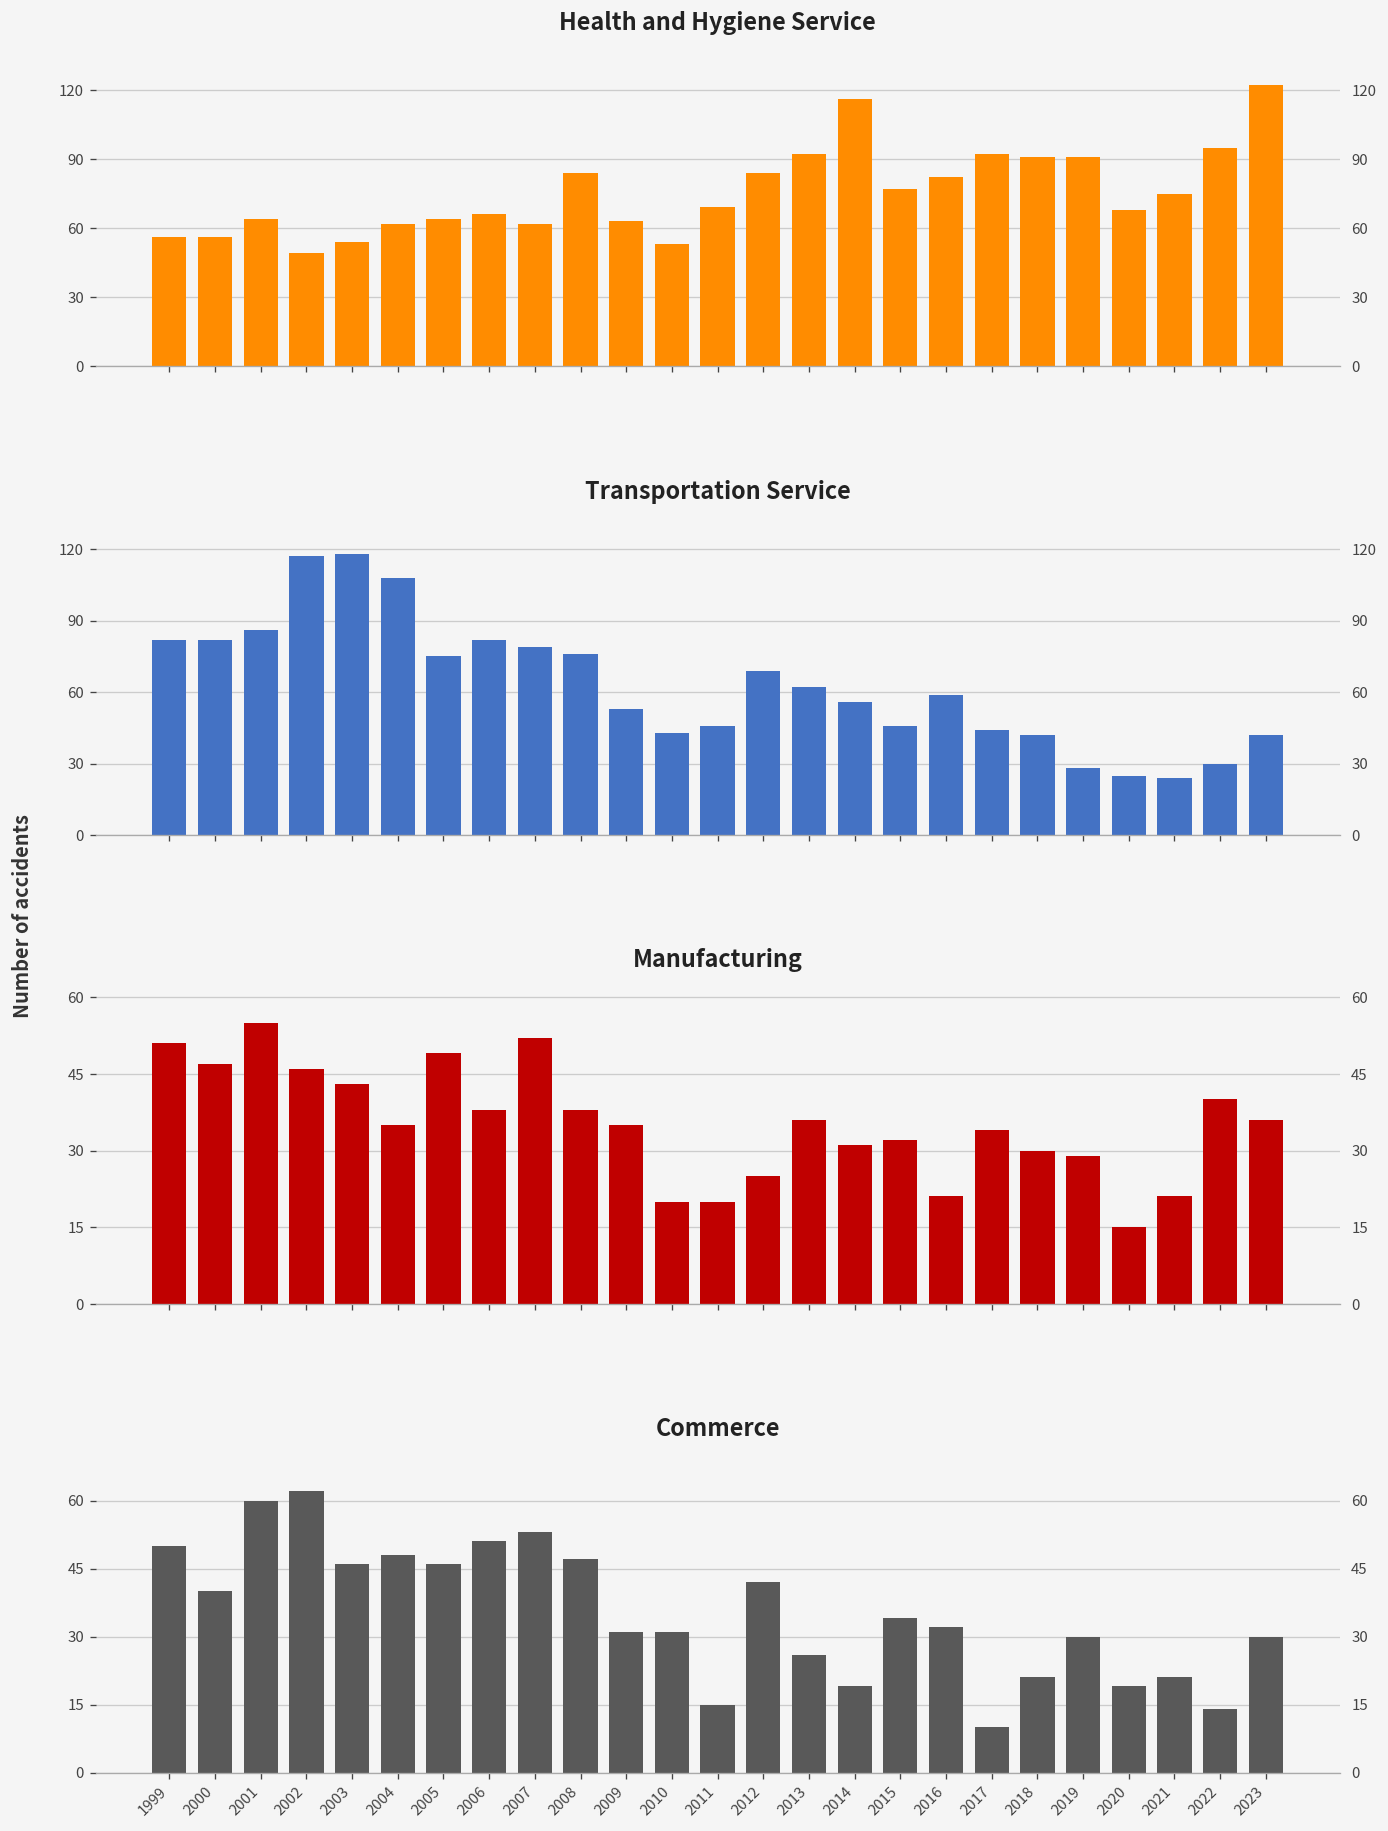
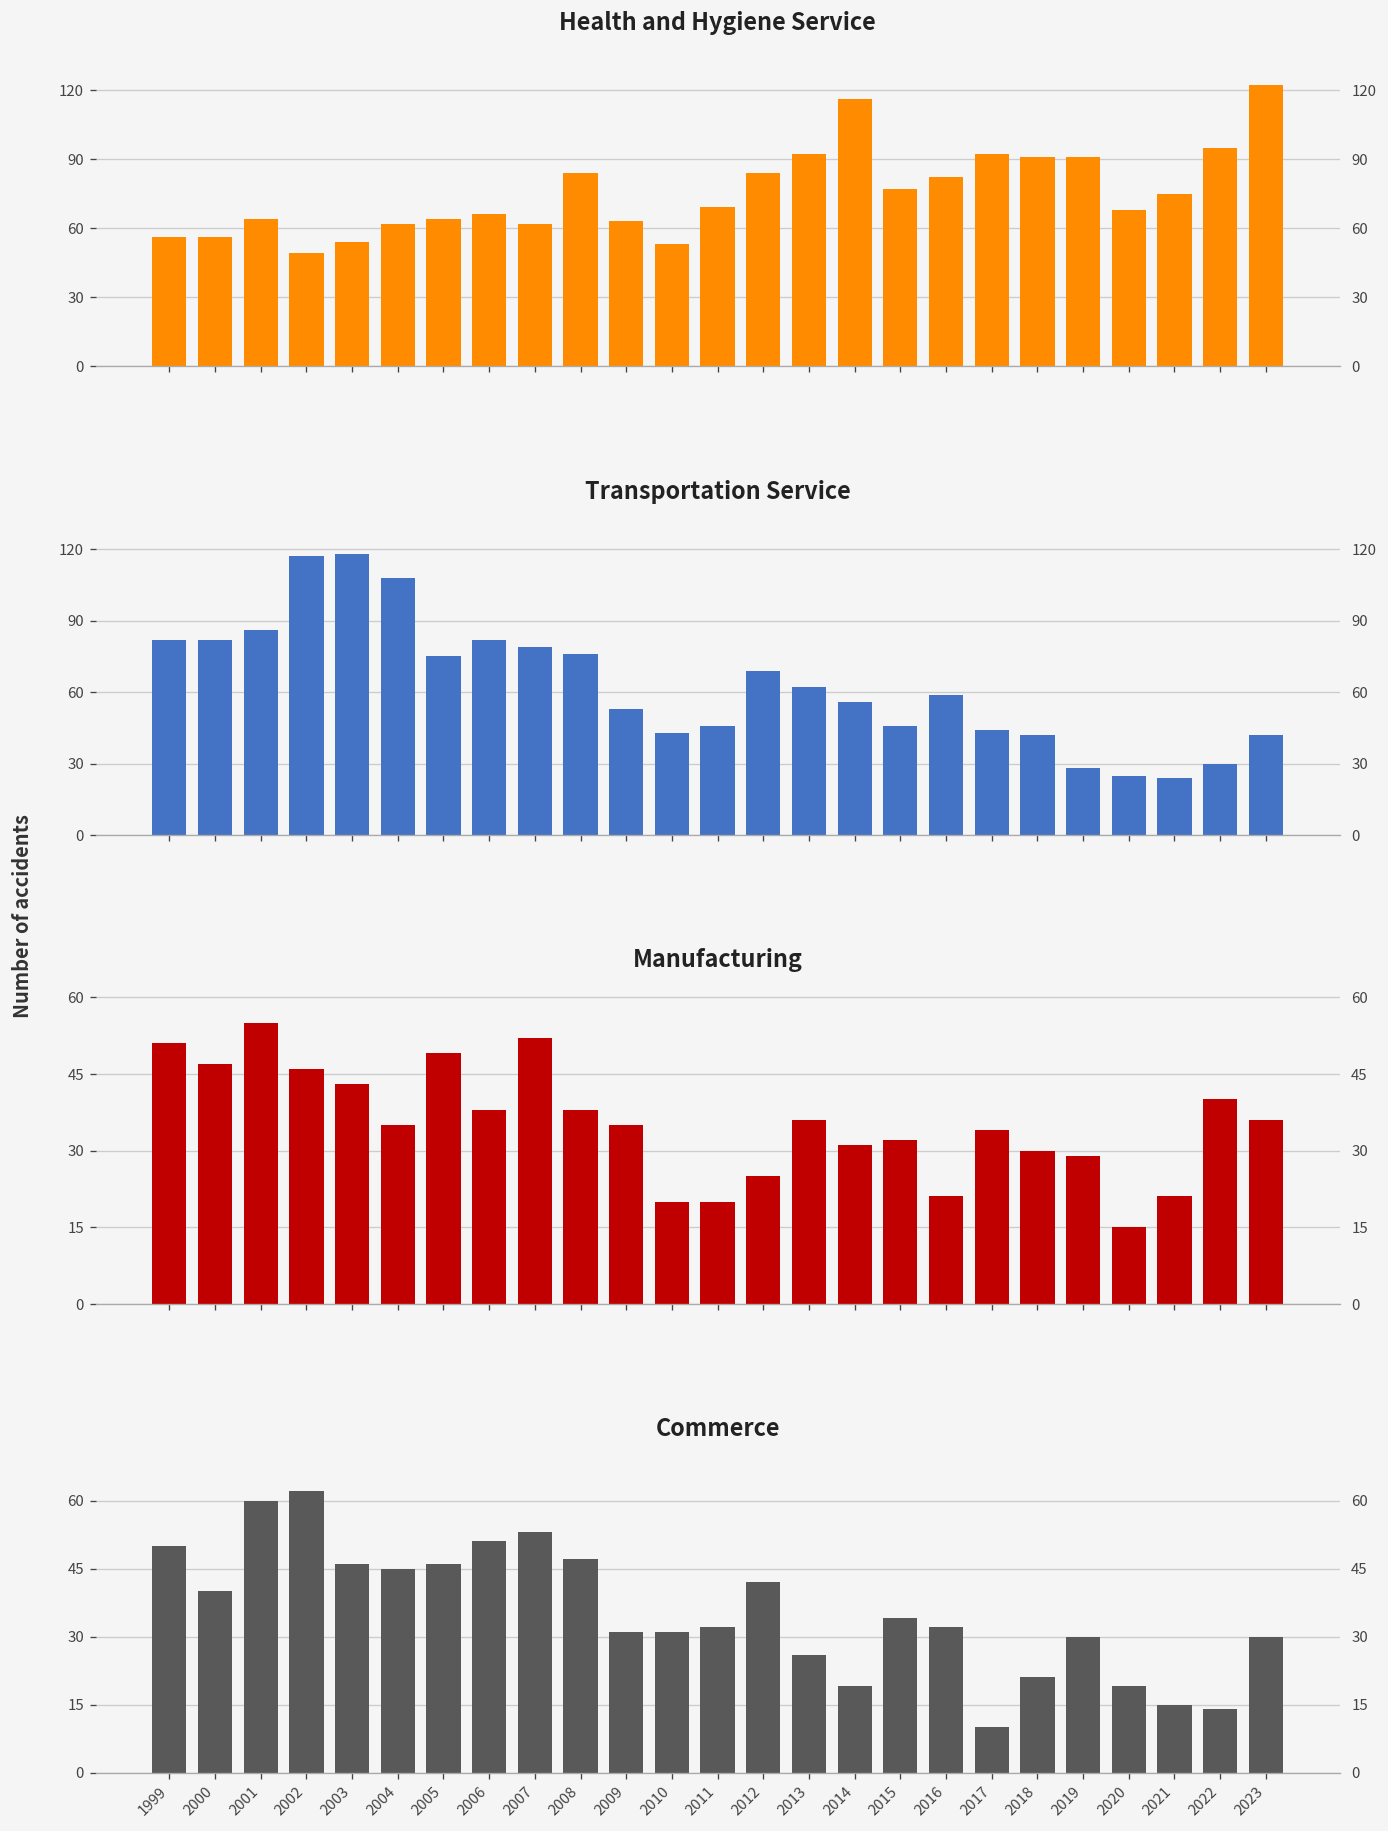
Commerce, 2004: 48 -> 45
Commerce, 2011: 15 -> 32
Commerce, 2021: 21 -> 15
